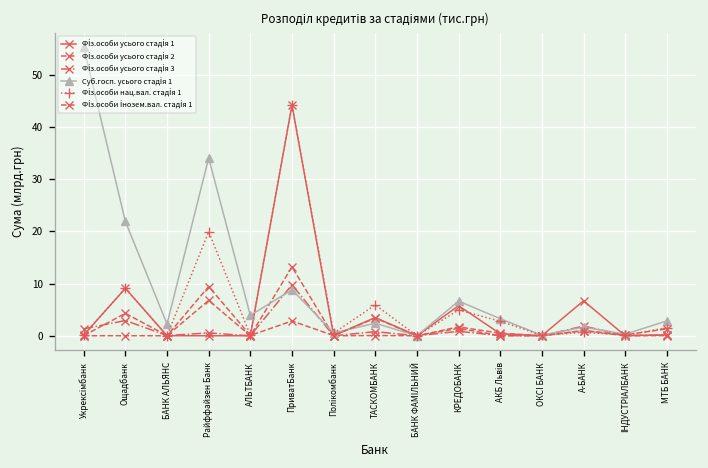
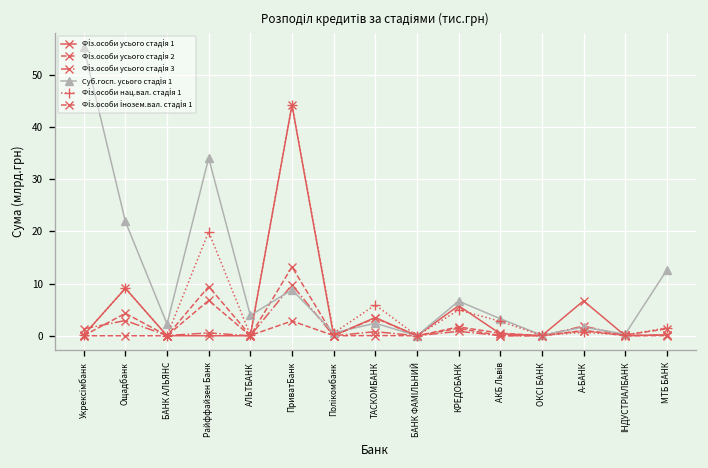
Суб.госп. усього стадія 1, МТБ БАНК: 3 -> 13
